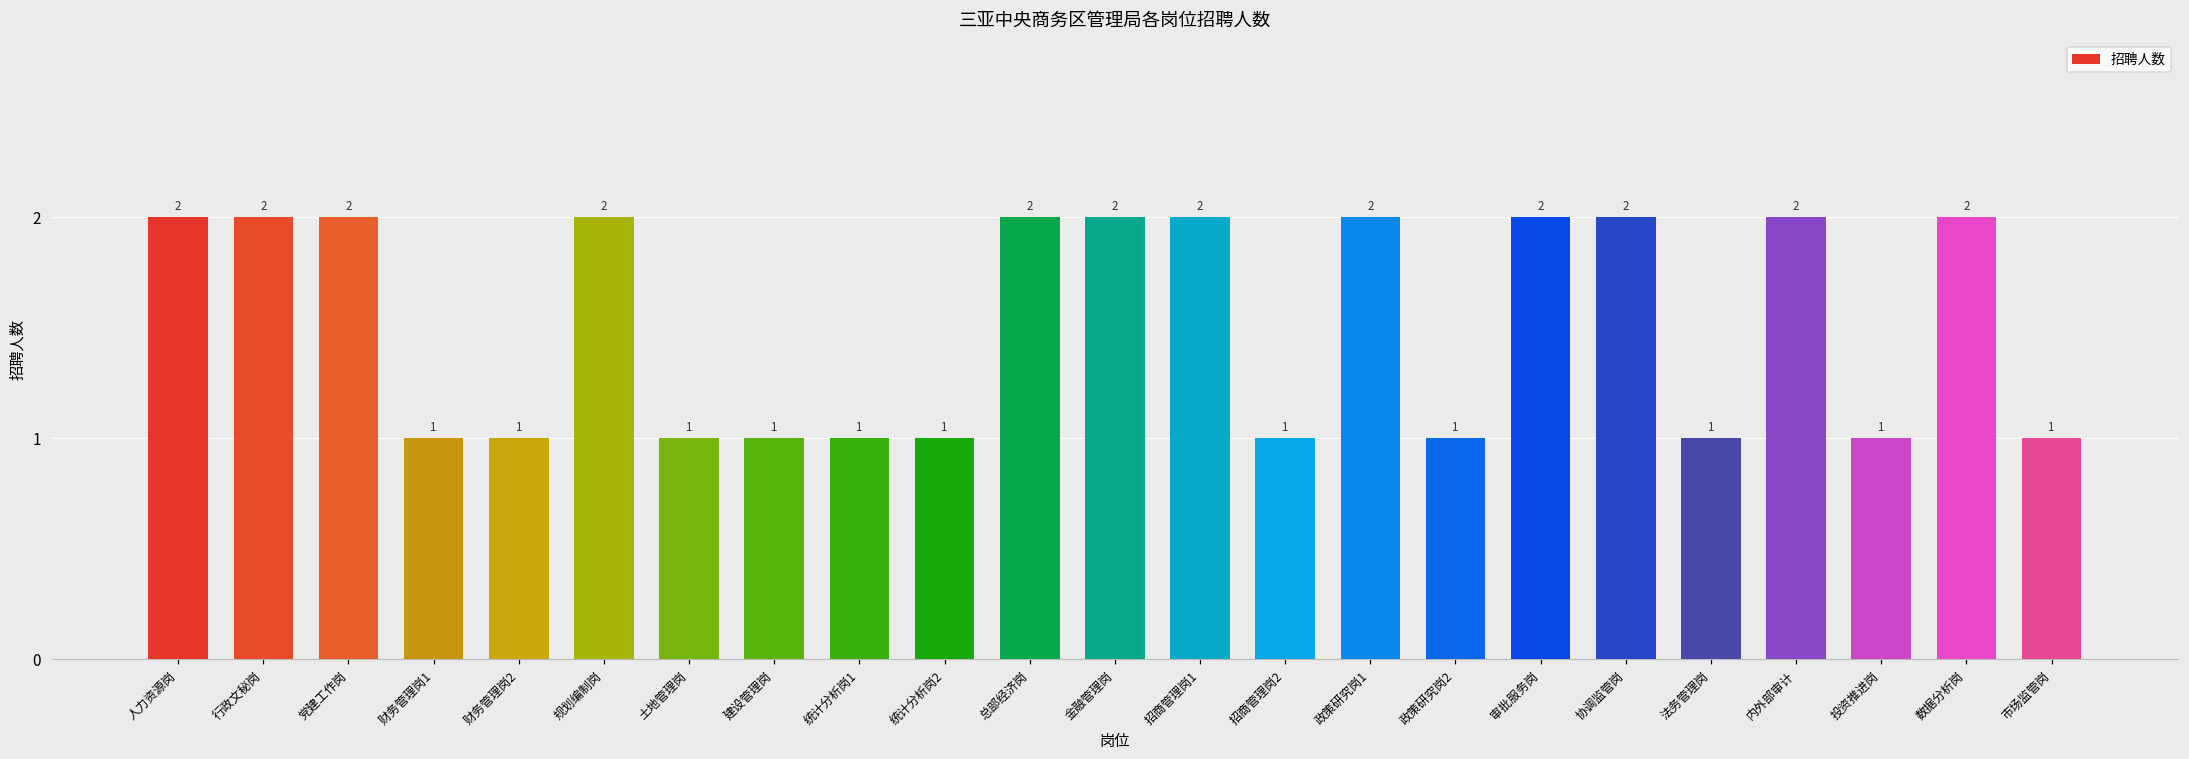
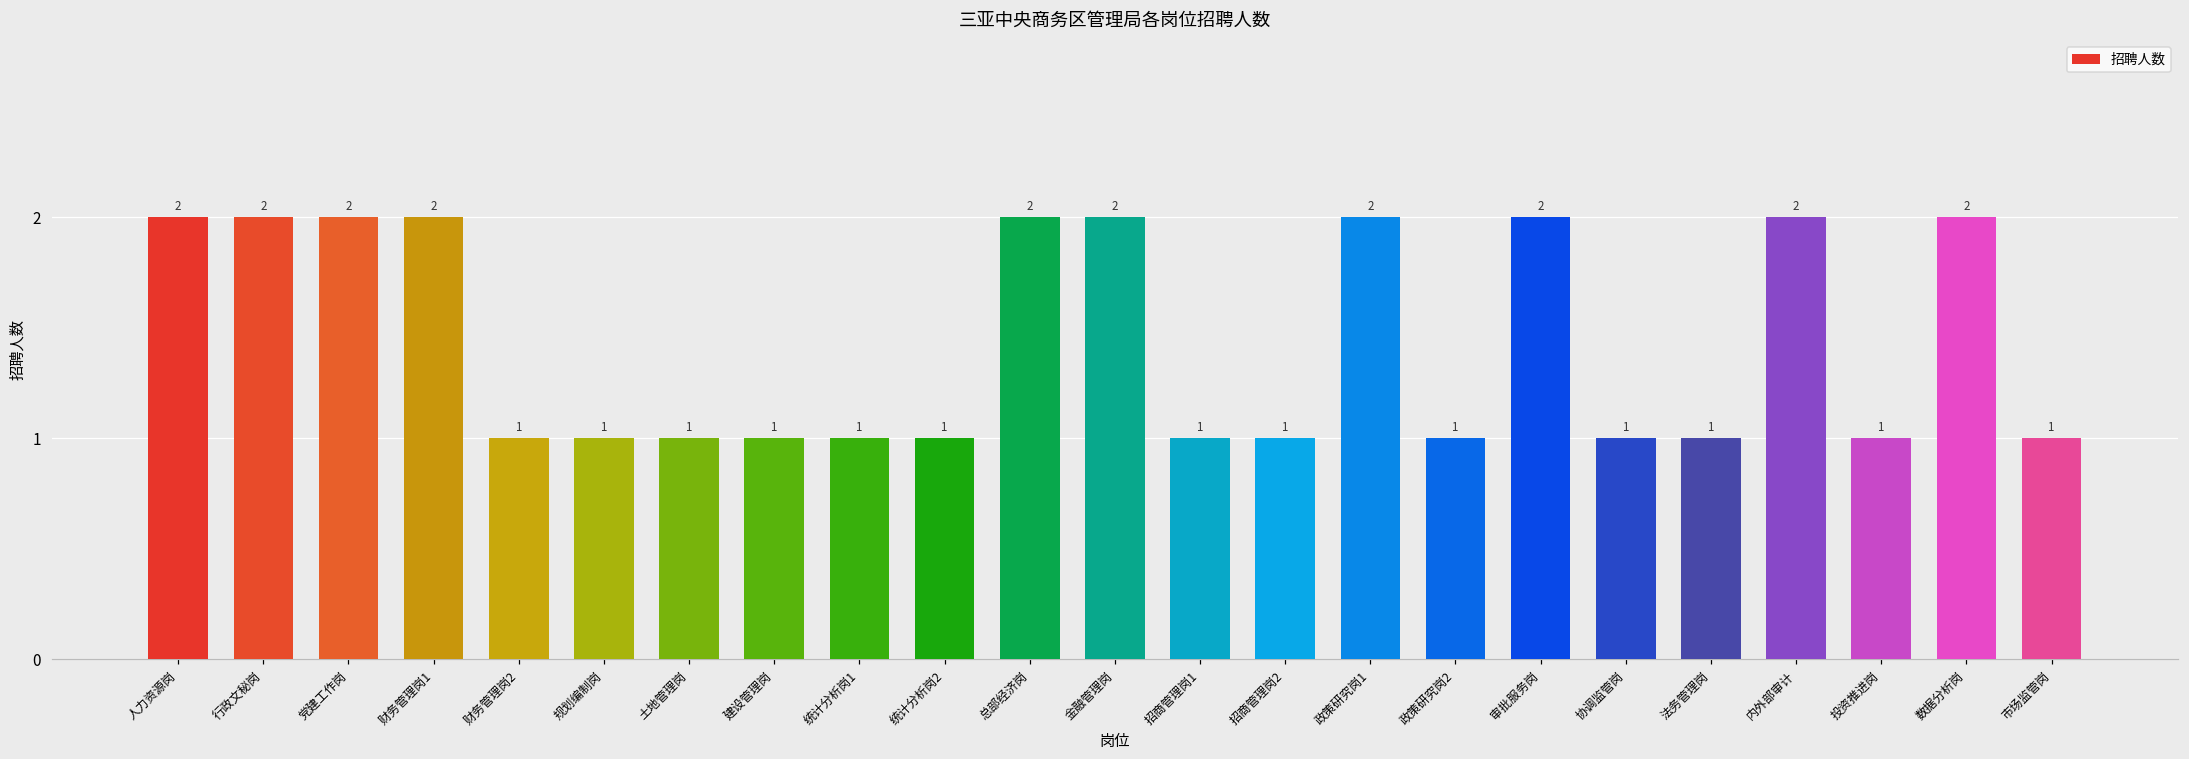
财务管理岗1: 1 -> 2
规划编制岗: 2 -> 1
招商管理岗1: 2 -> 1
协调监管岗: 2 -> 1
